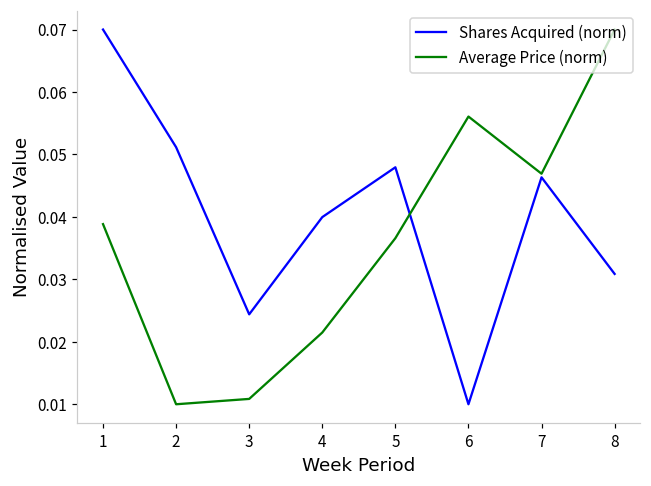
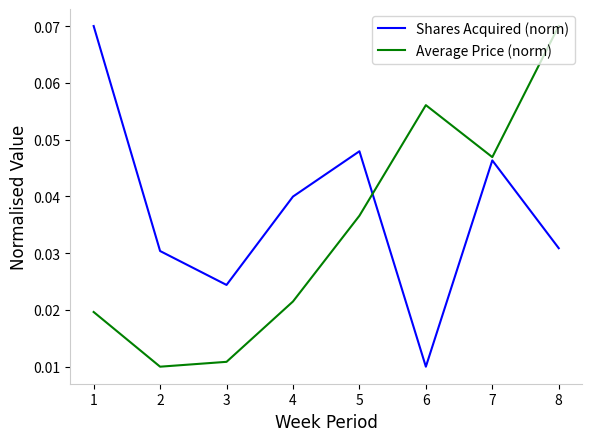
Average Price (norm), 1: 0.039 -> 0.020
Shares Acquired (norm), 2: 0.051 -> 0.030
